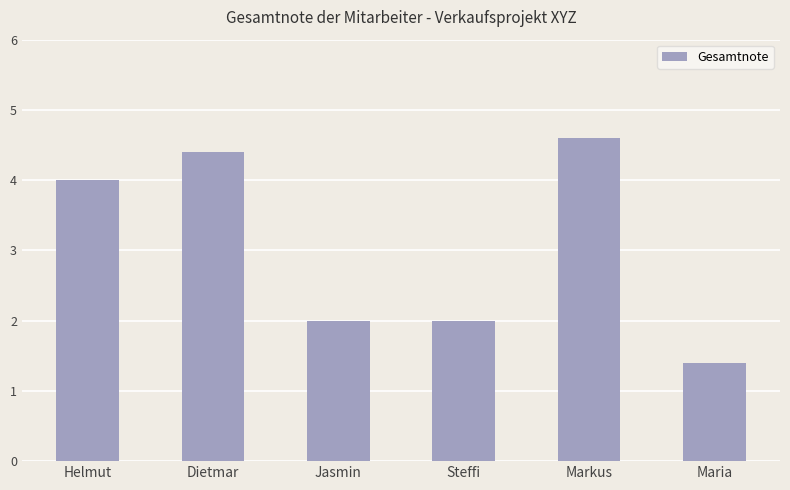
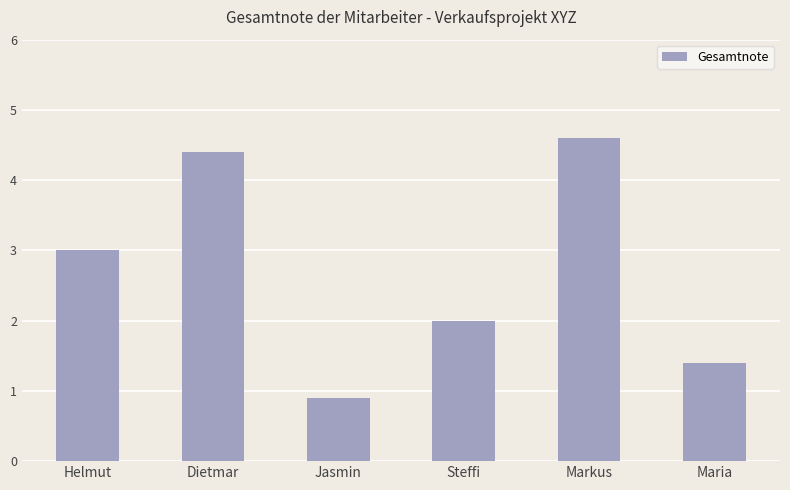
Helmut: 4 -> 3
Jasmin: 2.0 -> 0.9
